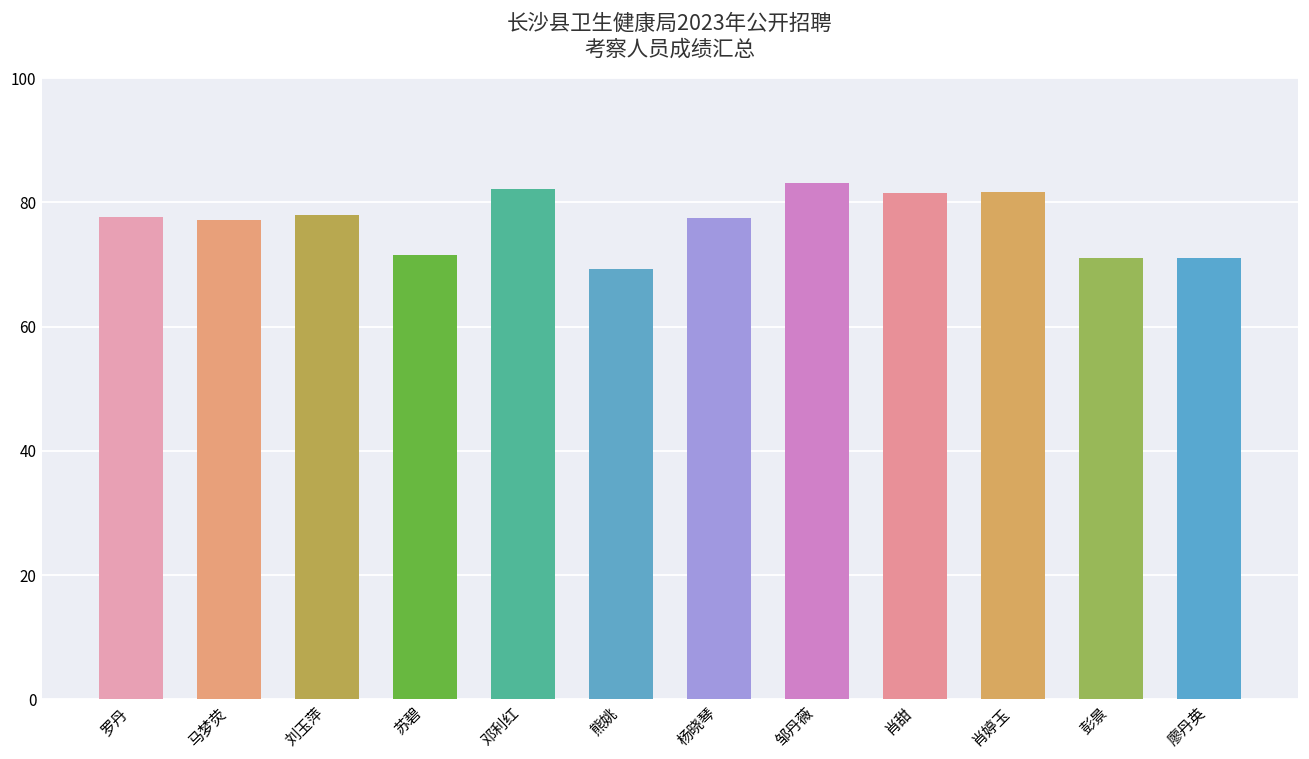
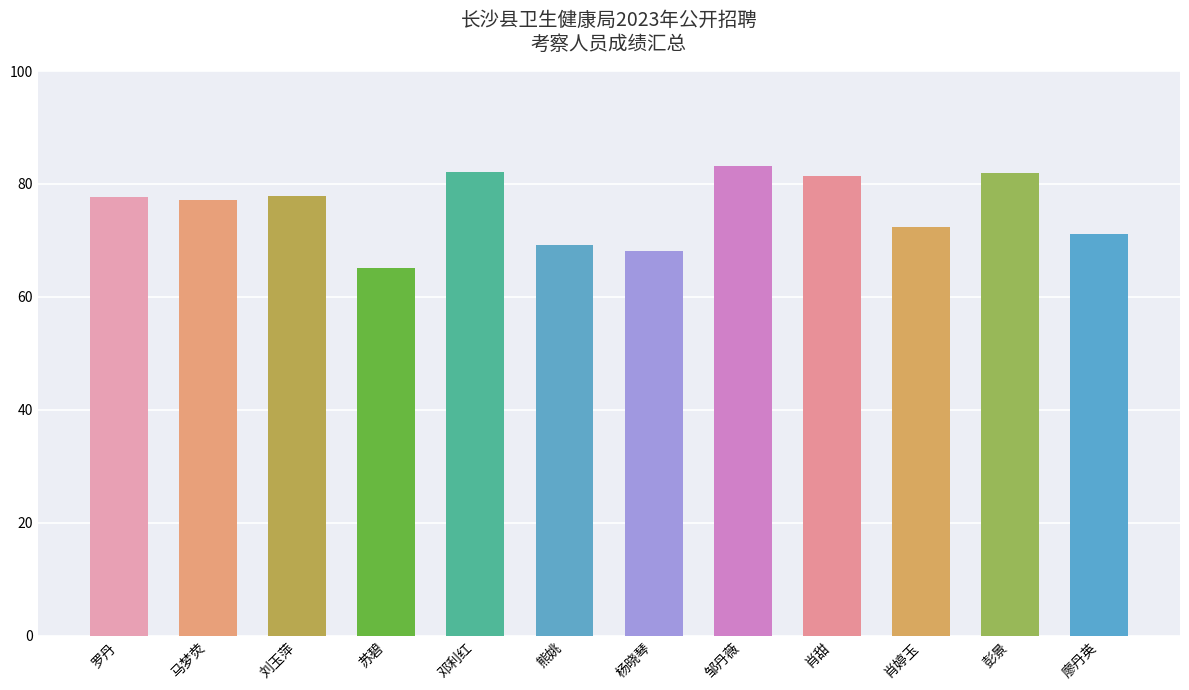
苏碧: 72 -> 65
杨晓琴: 77 -> 68
肖婷玉: 82 -> 72
彭景: 71 -> 82
